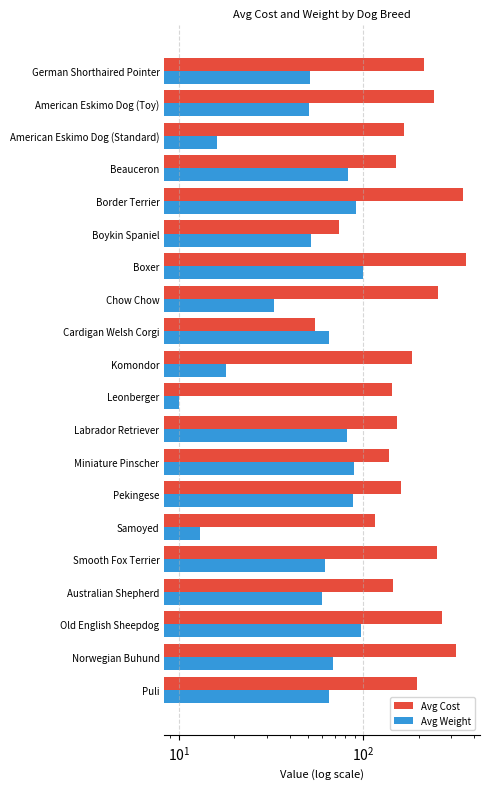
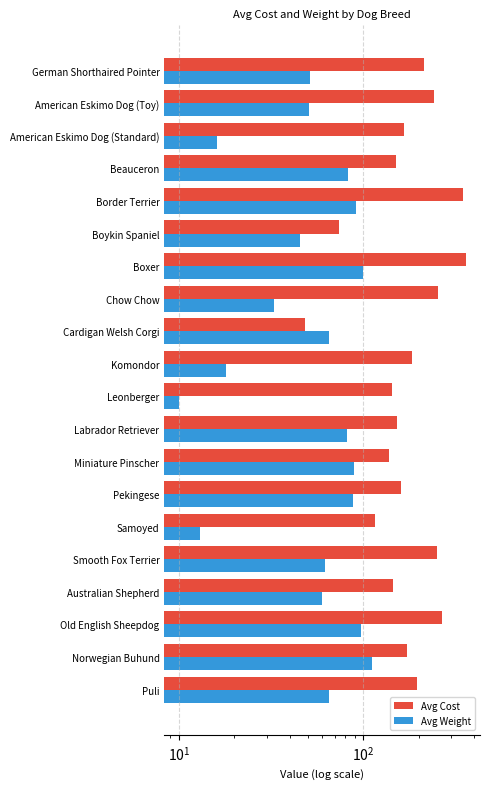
Avg Weight, Boykin Spaniel: 52 -> 46
Avg Cost, Cardigan Welsh Corgi: 55 -> 48
Avg Cost, Norwegian Buhund: 320 -> 170
Avg Weight, Norwegian Buhund: 69 -> 110
